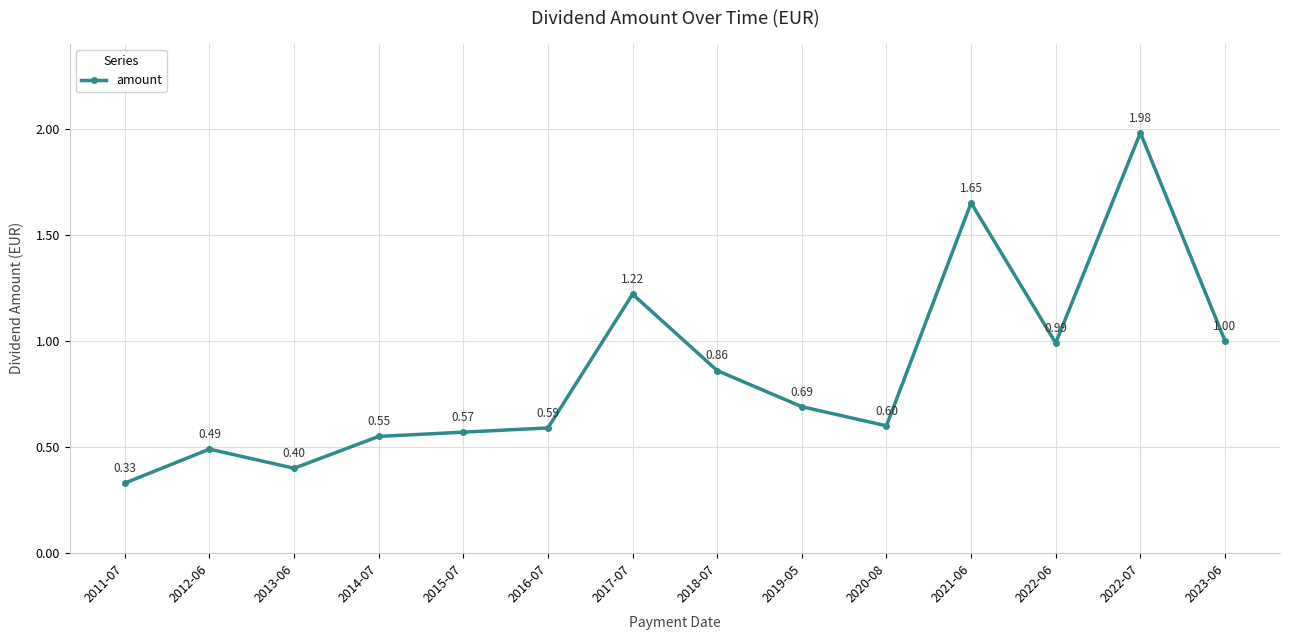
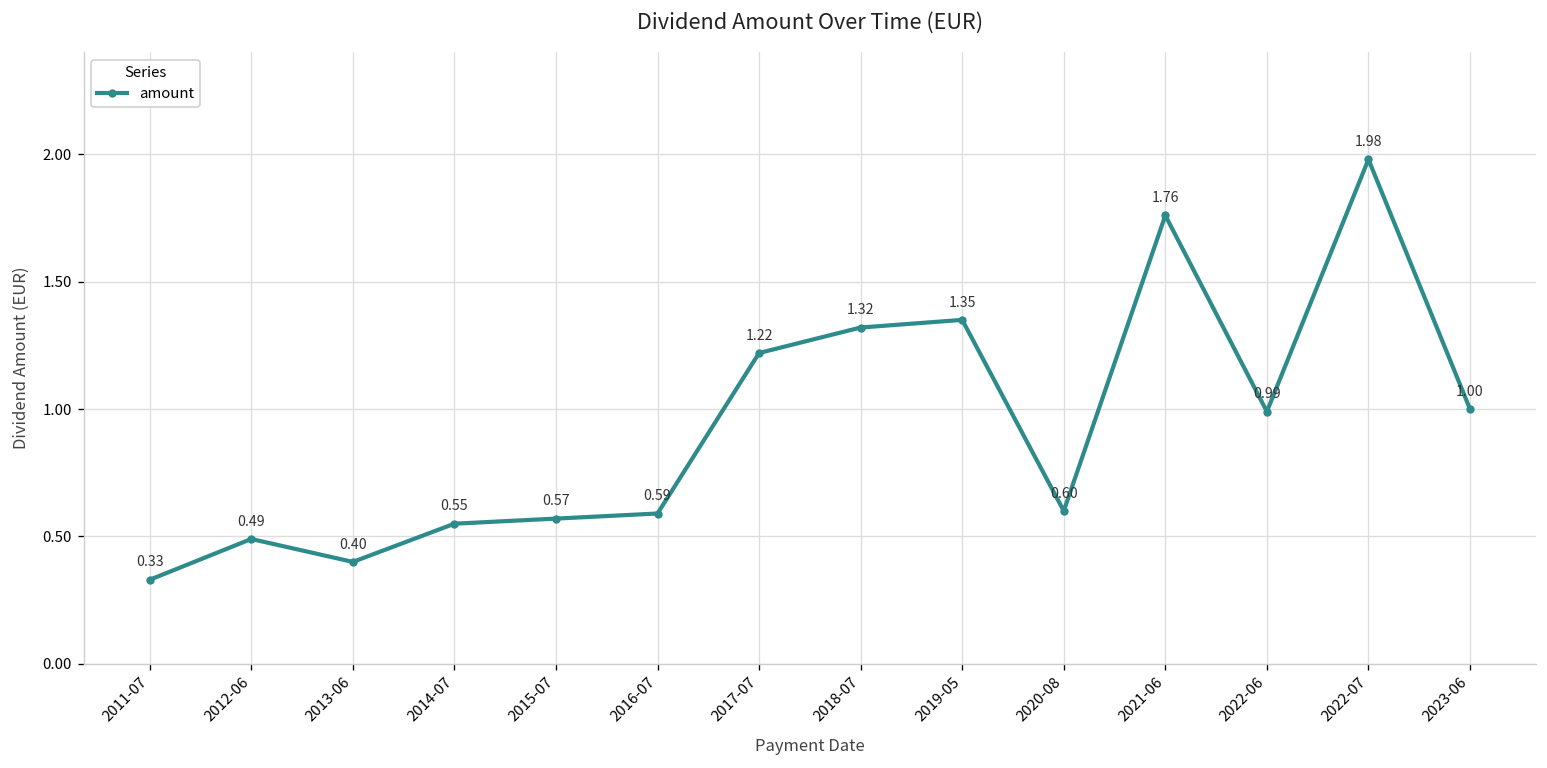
2018-07: 0.86 -> 1.32
2019-05: 0.69 -> 1.35
2021-06: 1.65 -> 1.76
